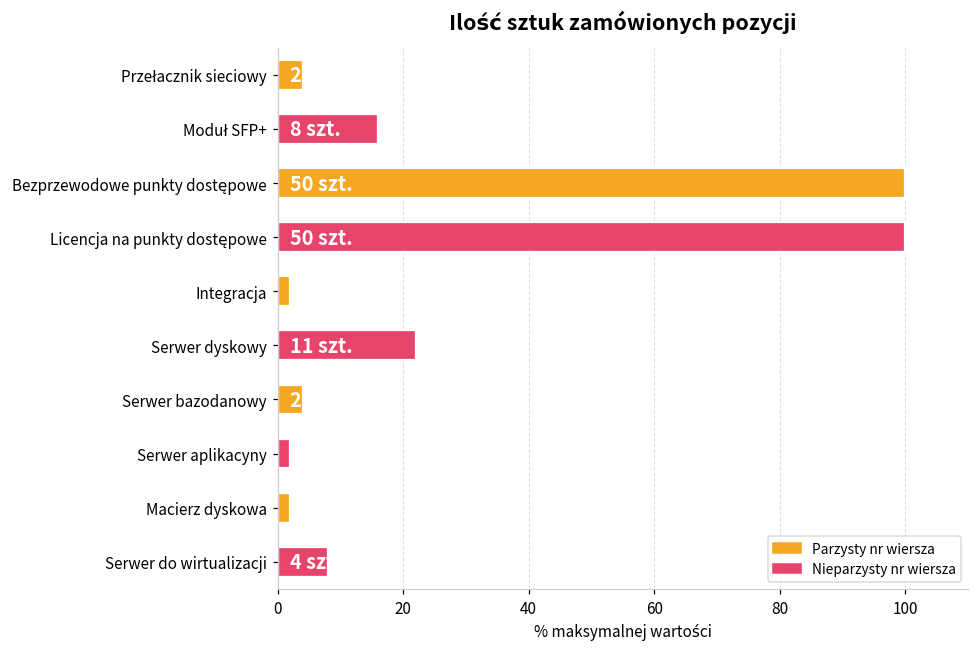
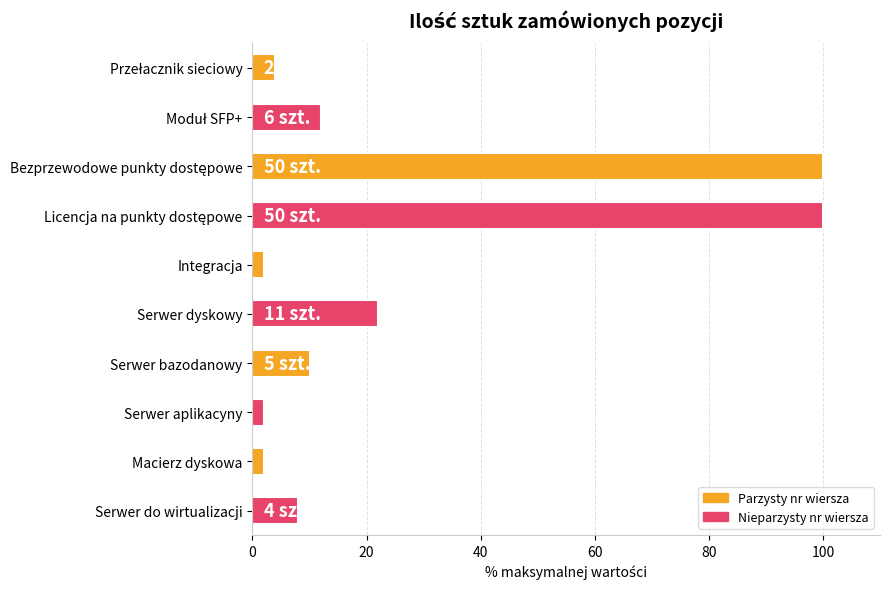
Moduł SFP+: 8 -> 6
Serwer bazodanowy: 4 -> 10
